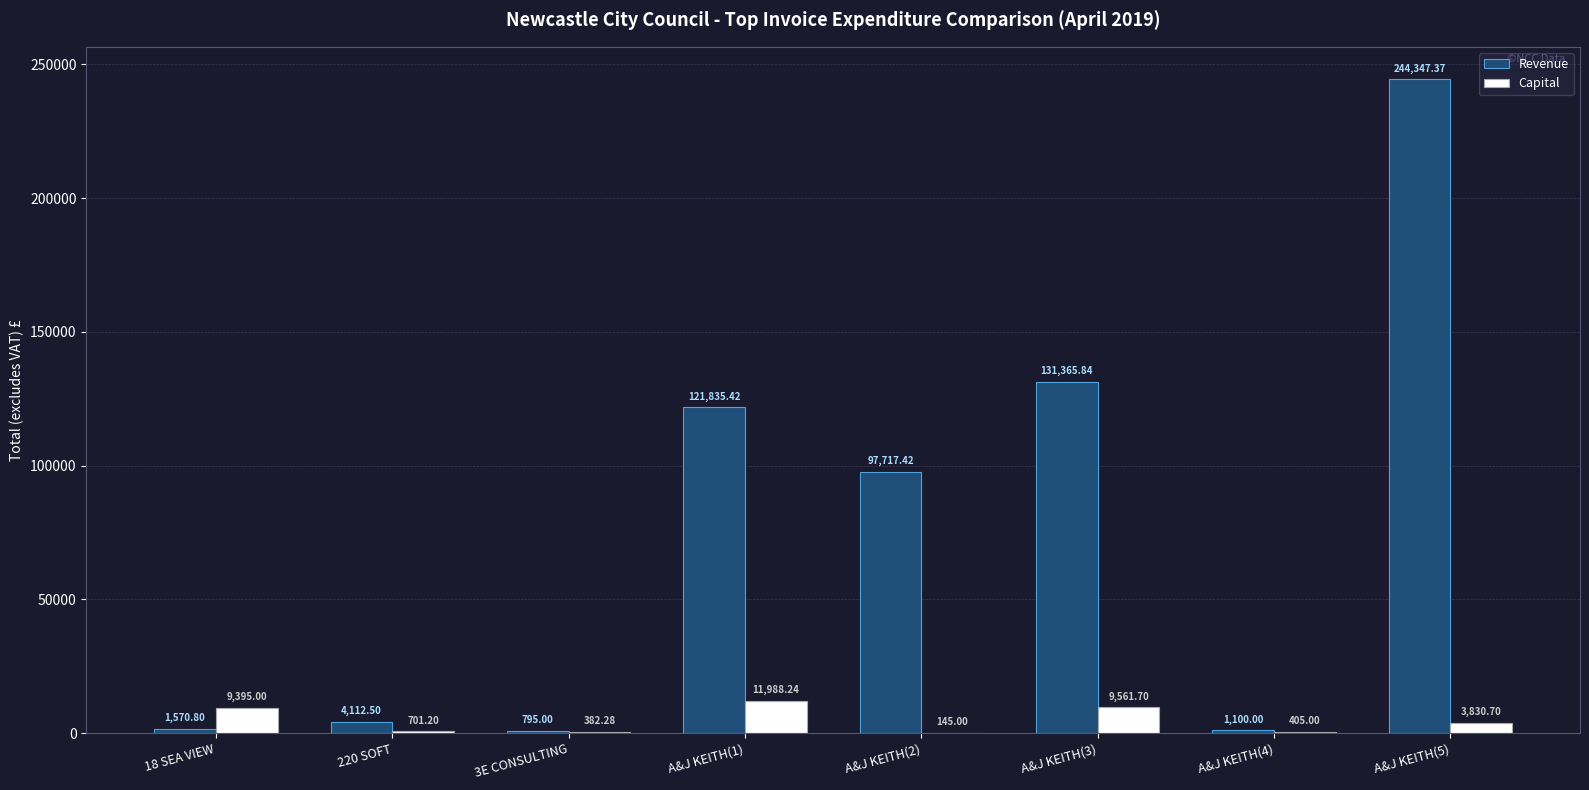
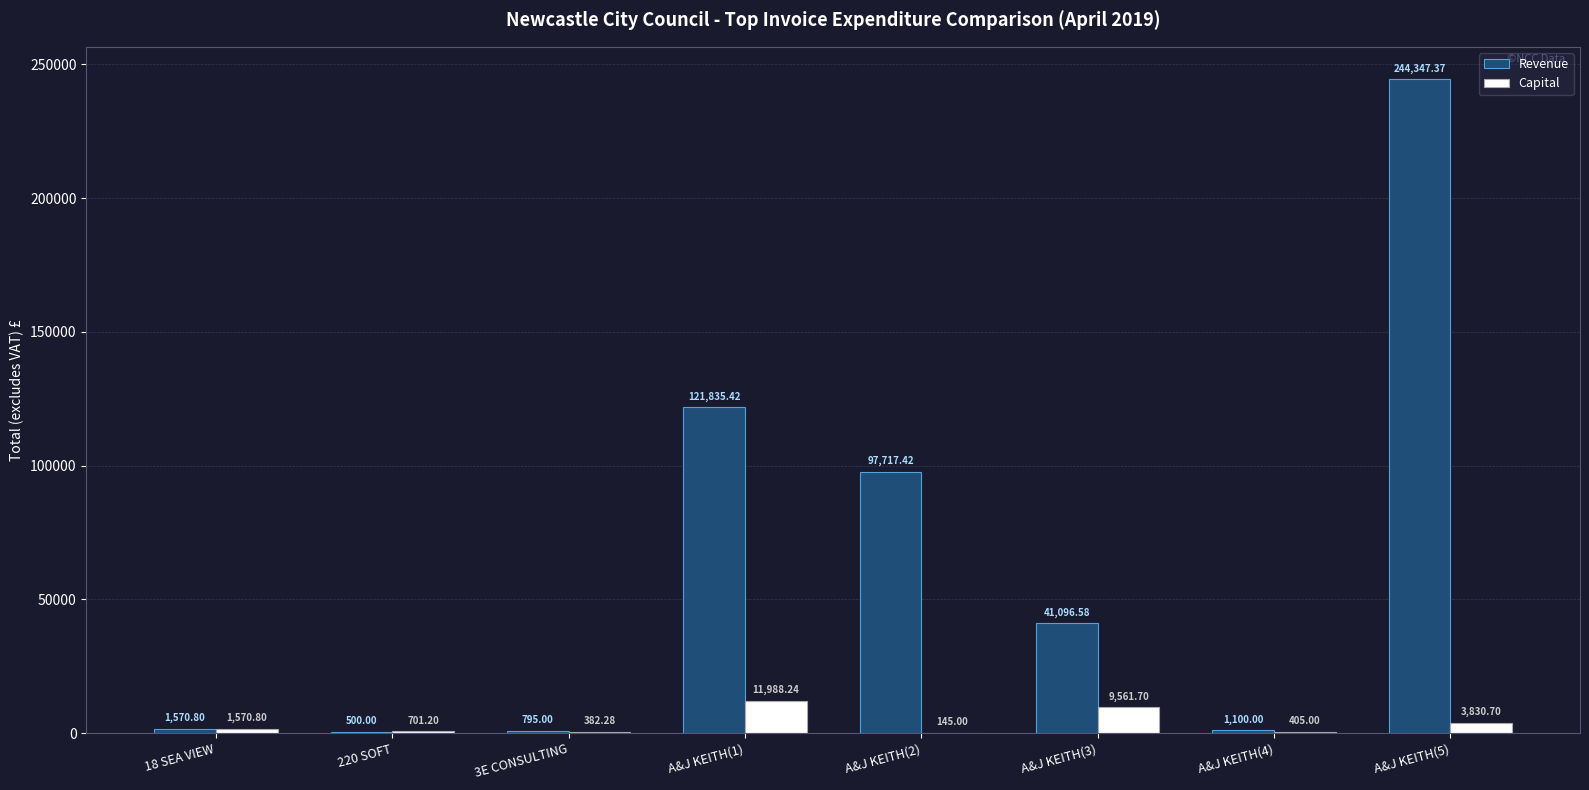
Capital, 18 SEA VIEW: 9,395.00 -> 1,570.80
Revenue, 220 SOFT: 4,112.50 -> 500.00
Revenue, A&J KEITH(3): 131,365.84 -> 41,096.58
